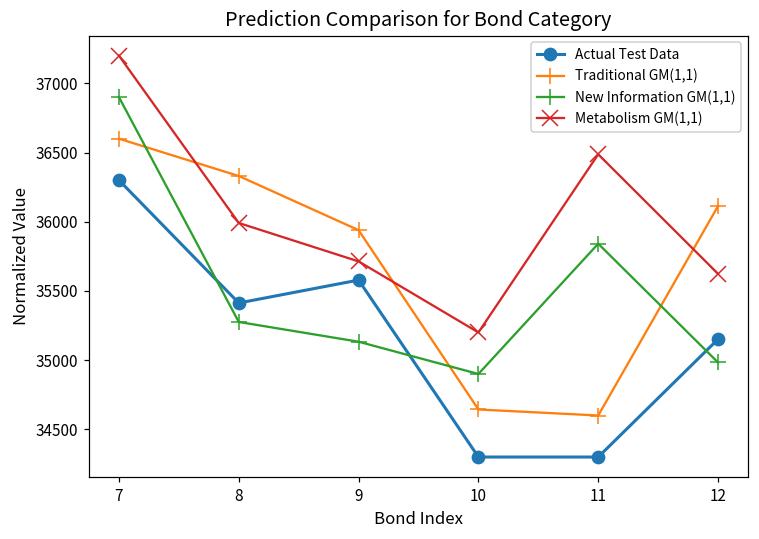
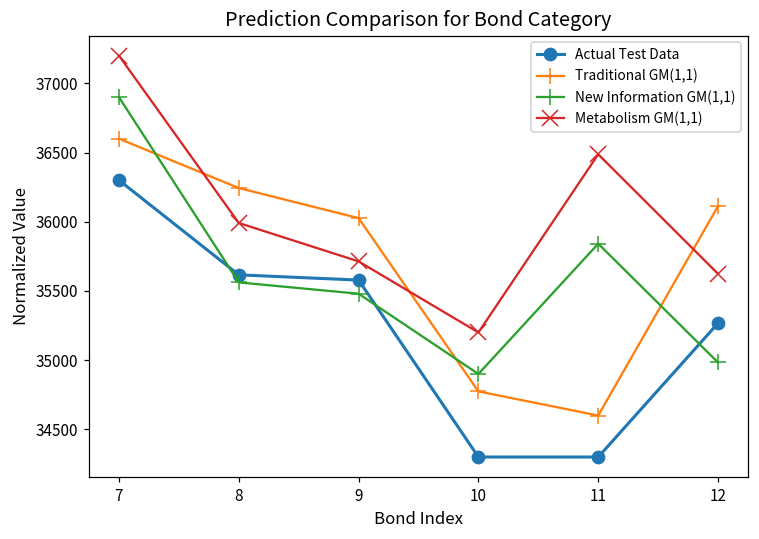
Actual Test Data, 8: 35410 -> 35620
Traditional GM(1,1), 8: 36330 -> 36240
New Information GM(1,1), 8: 35280 -> 35560
Traditional GM(1,1), 9: 35940 -> 36030
New Information GM(1,1), 9: 35130 -> 35480
Traditional GM(1,1), 10: 34640 -> 34770
Actual Test Data, 12: 35150 -> 35270
